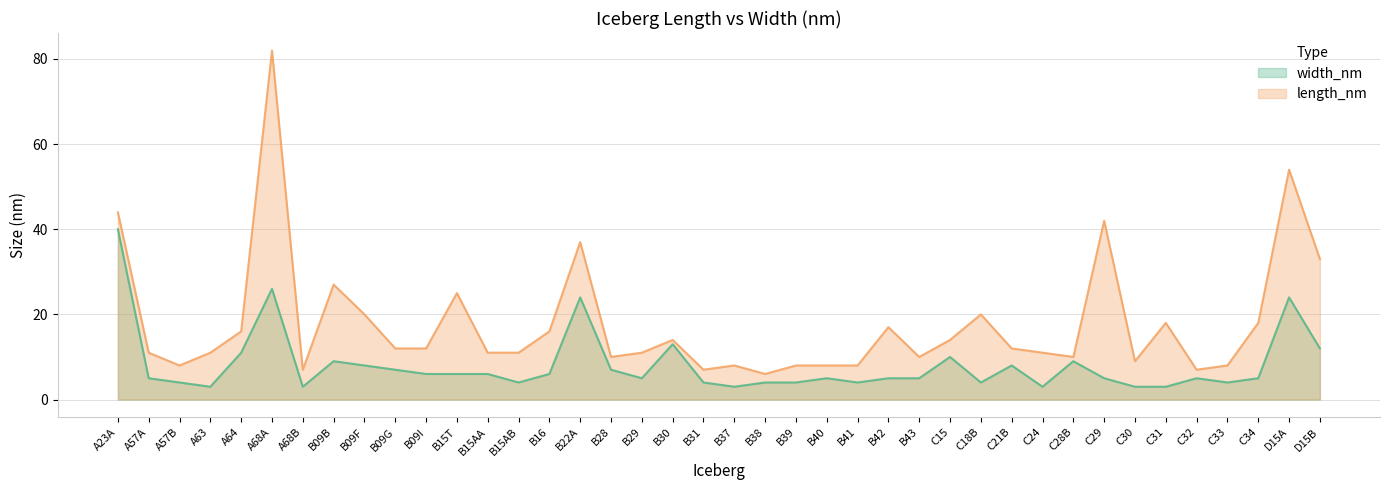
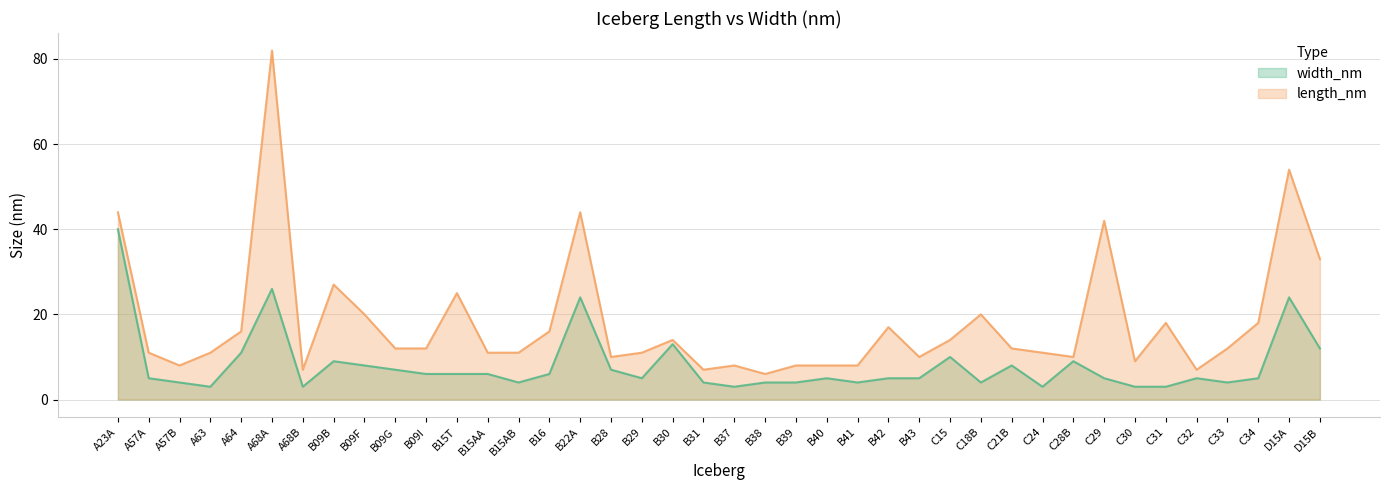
length_nm, B22A: 37 -> 44
length_nm, C33: 8 -> 12
